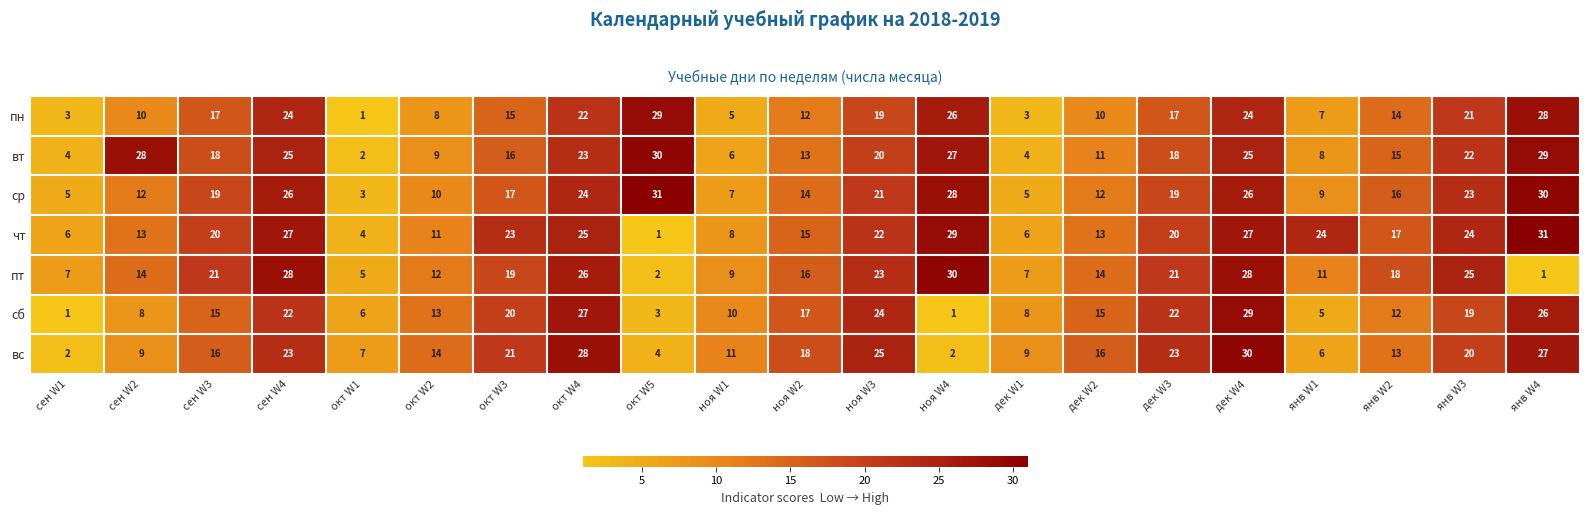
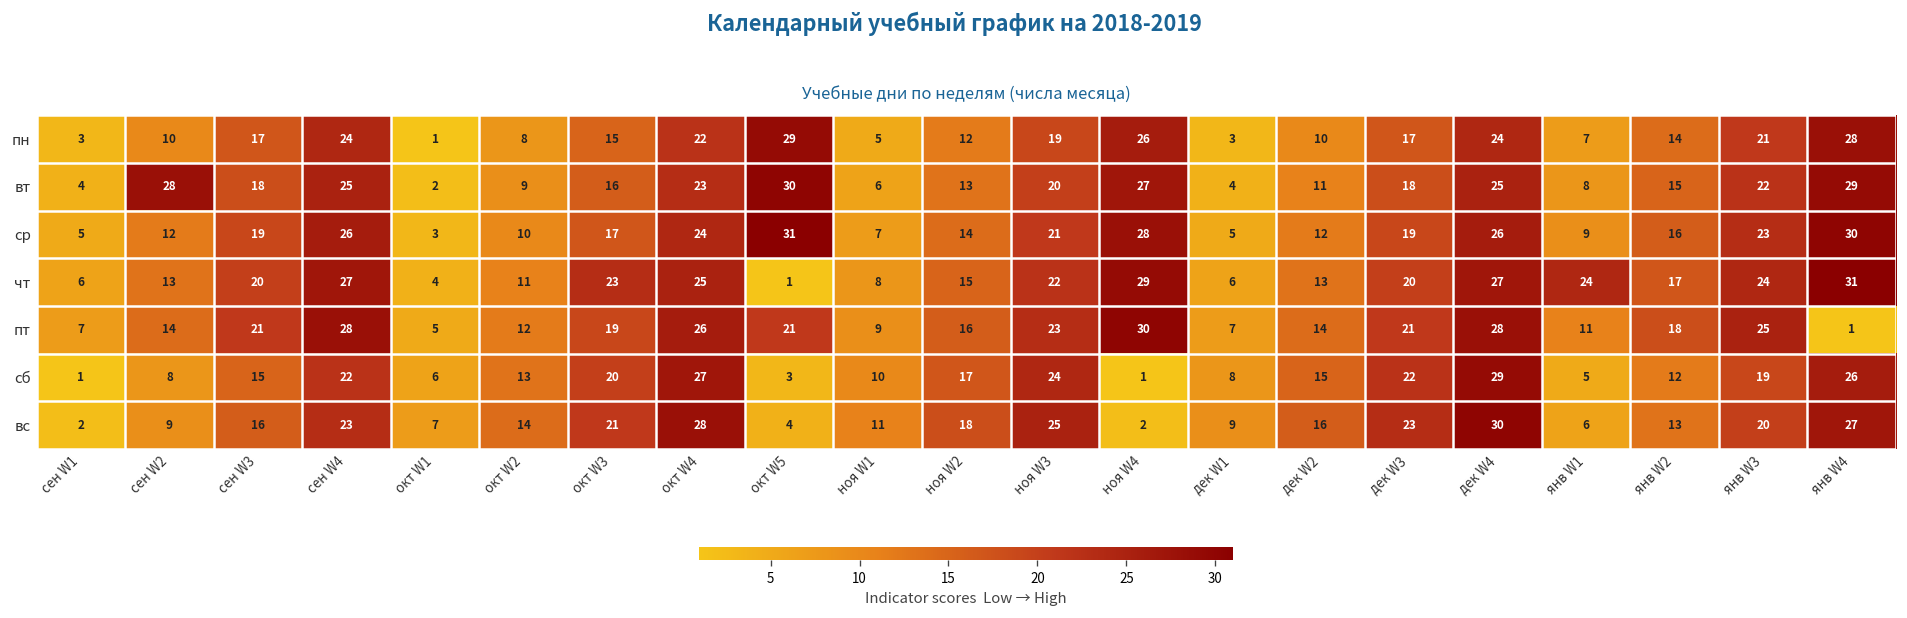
пт, окт W5: 2 -> 21
